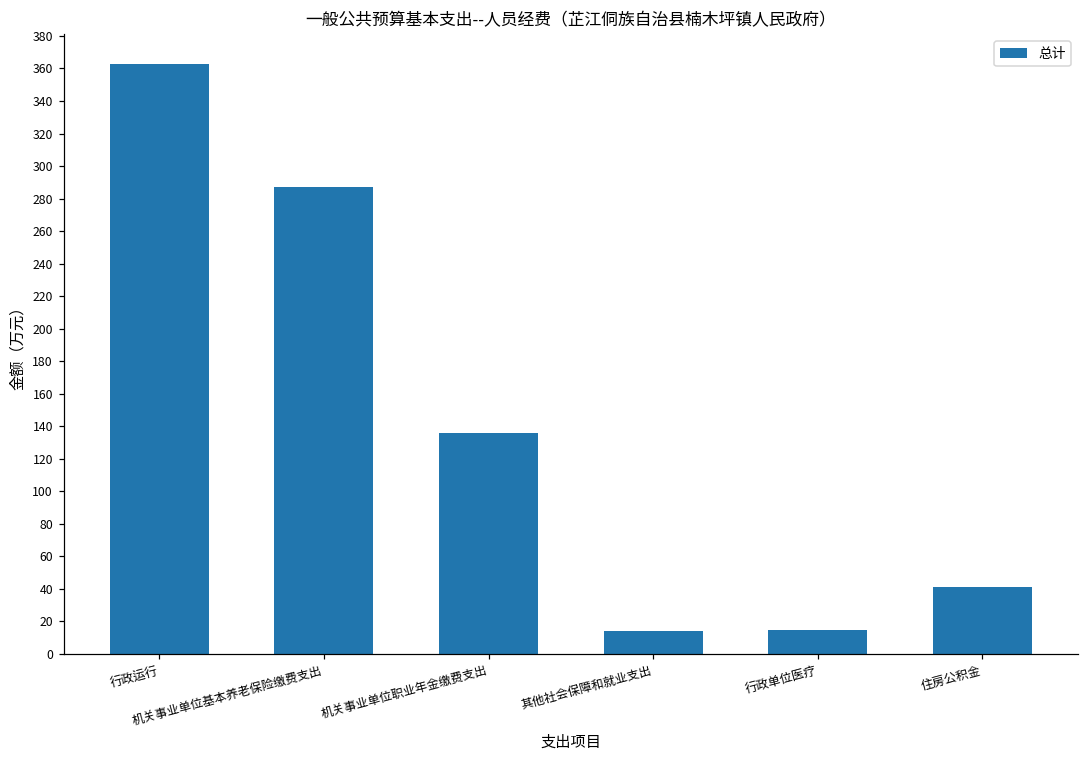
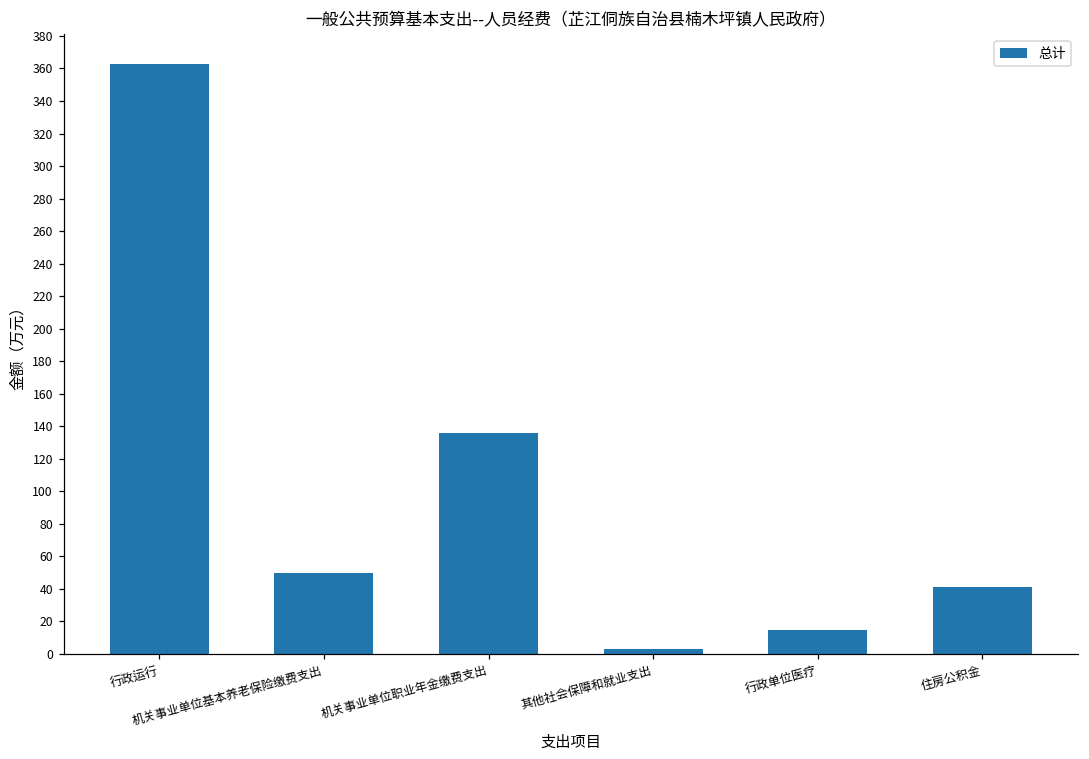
机关事业单位基本养老保险缴费支出: 287 -> 50
其他社会保障和就业支出: 14 -> 3
